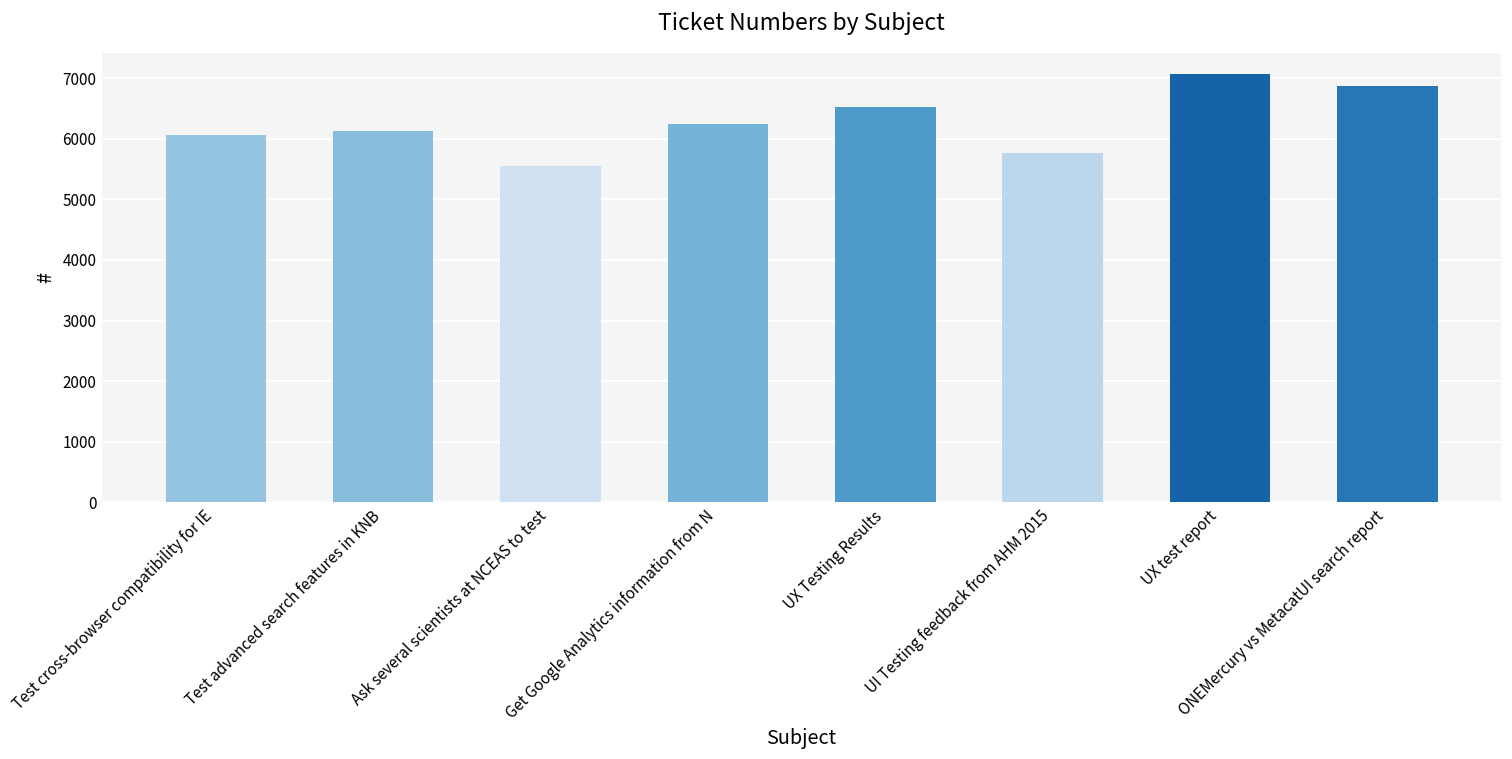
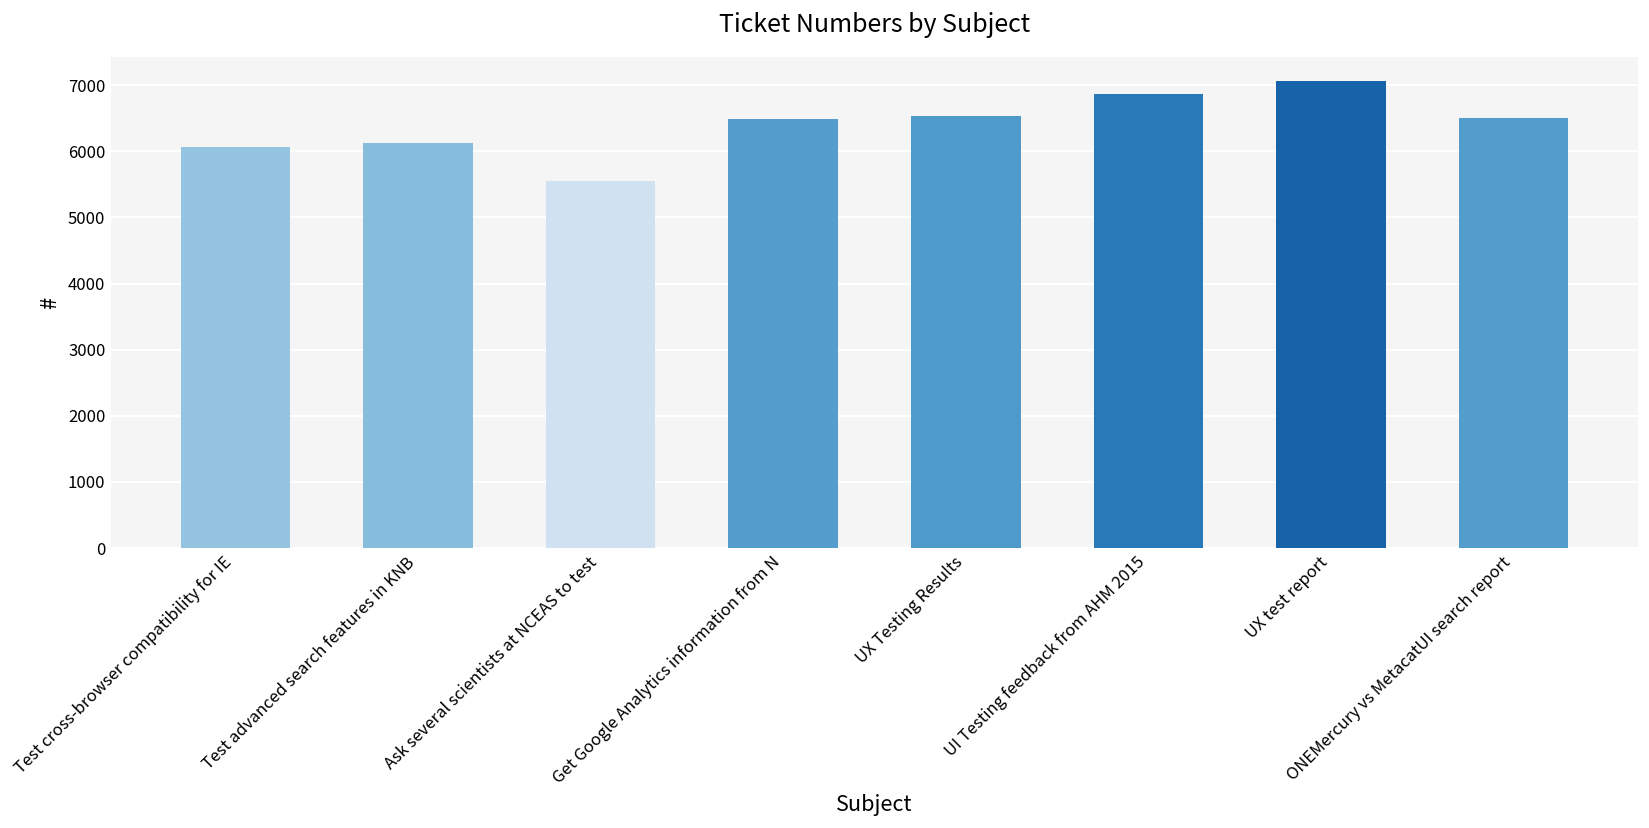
Get Google Analytics information from N: 6200 -> 6500
UI Testing feedback from AHM 2015: 5800 -> 6900
ONEMercury vs MetacatUI search report: 6900 -> 6500
